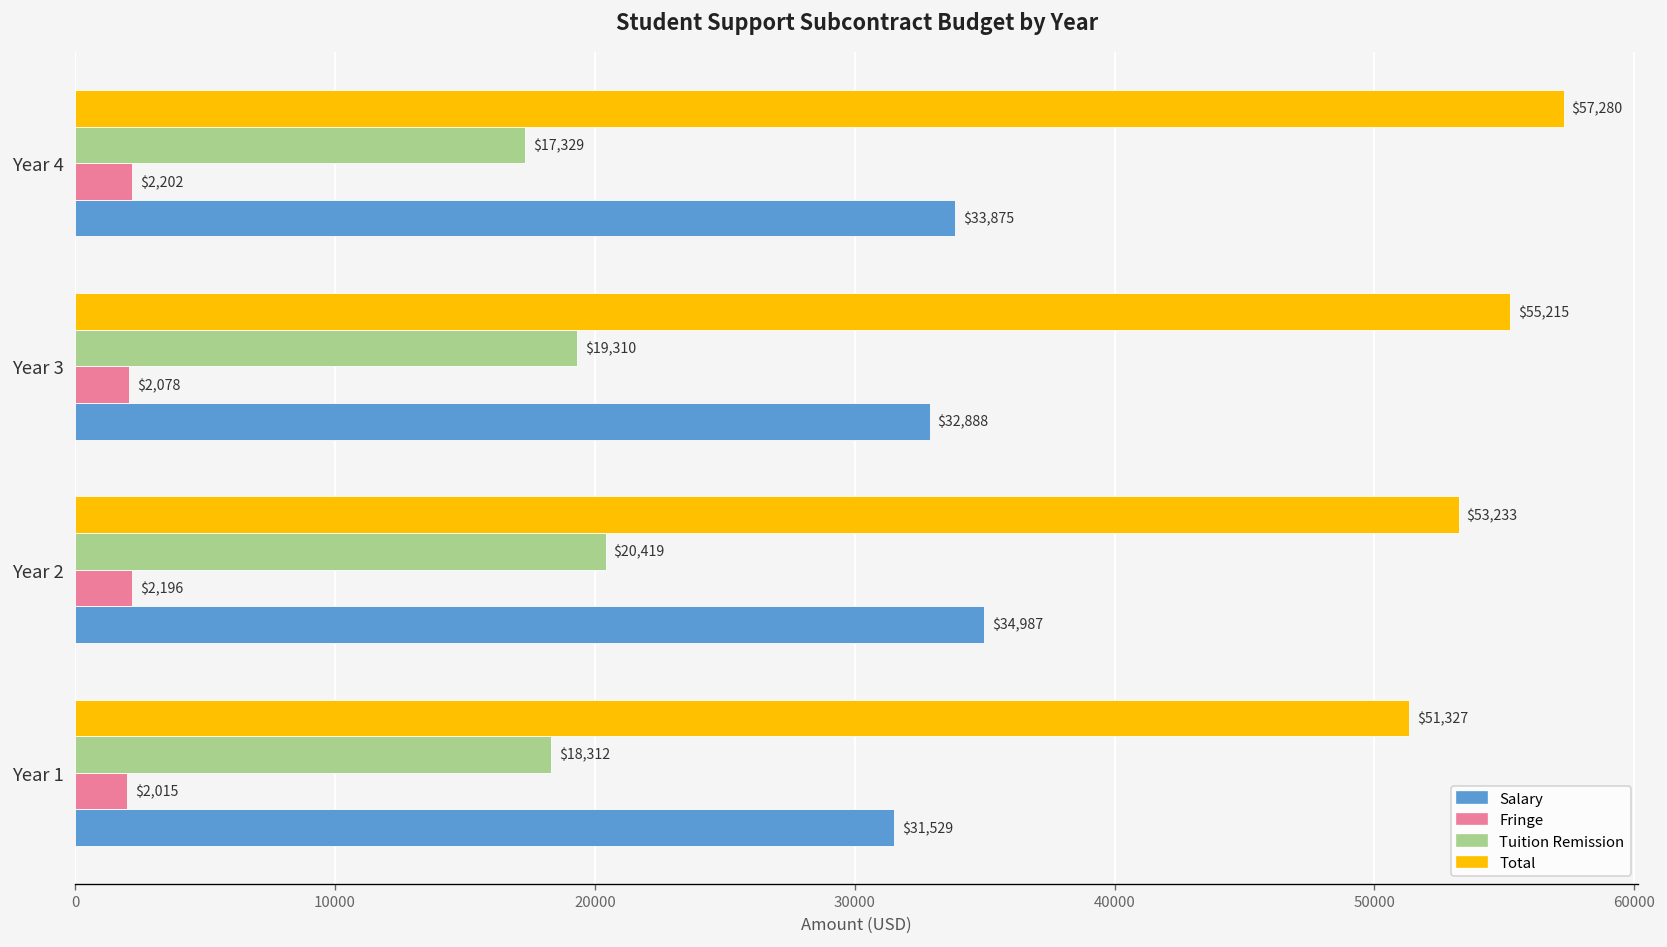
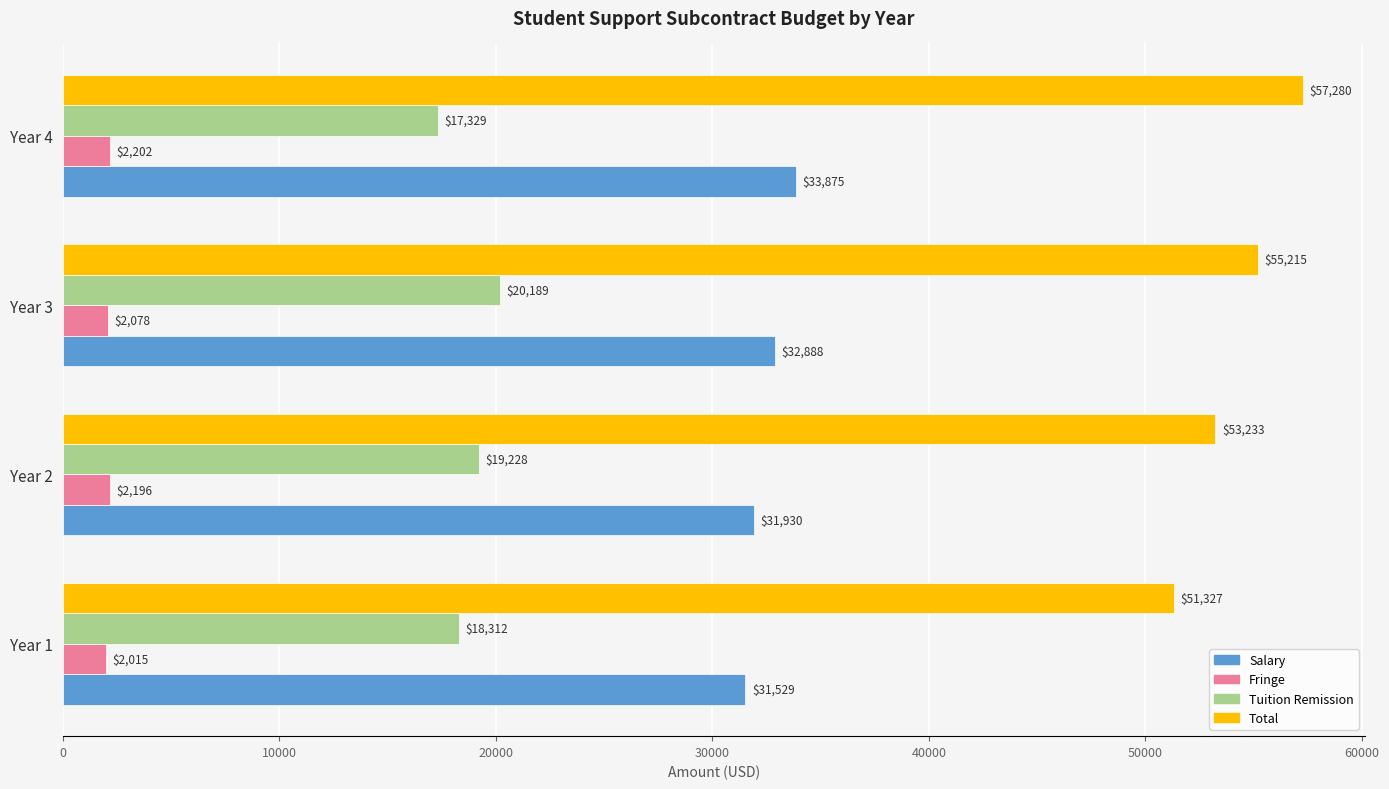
Tuition Remission, Year 3: $19,310 -> $20,189
Tuition Remission, Year 2: $20,419 -> $19,228
Salary, Year 2: $34,987 -> $31,930
